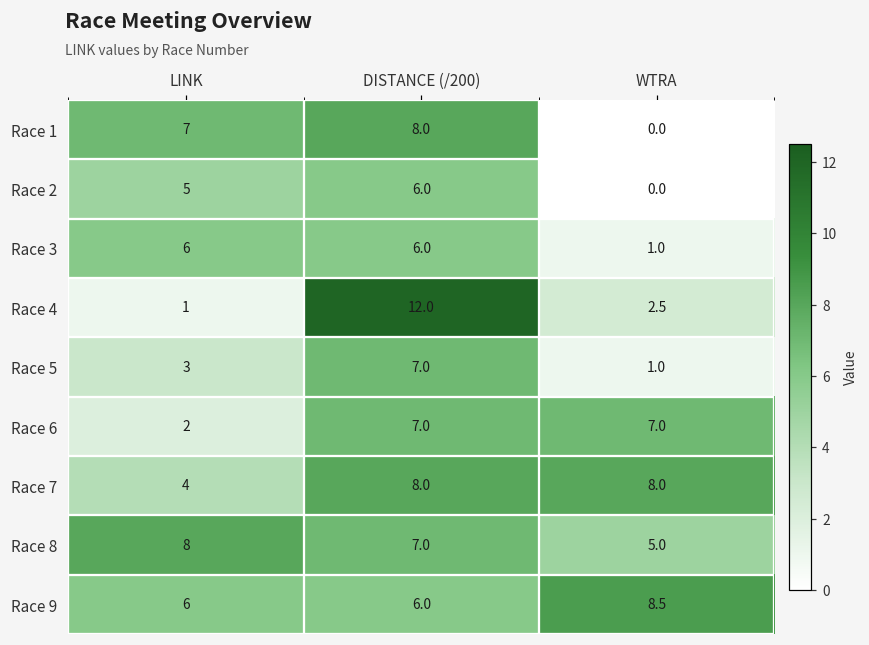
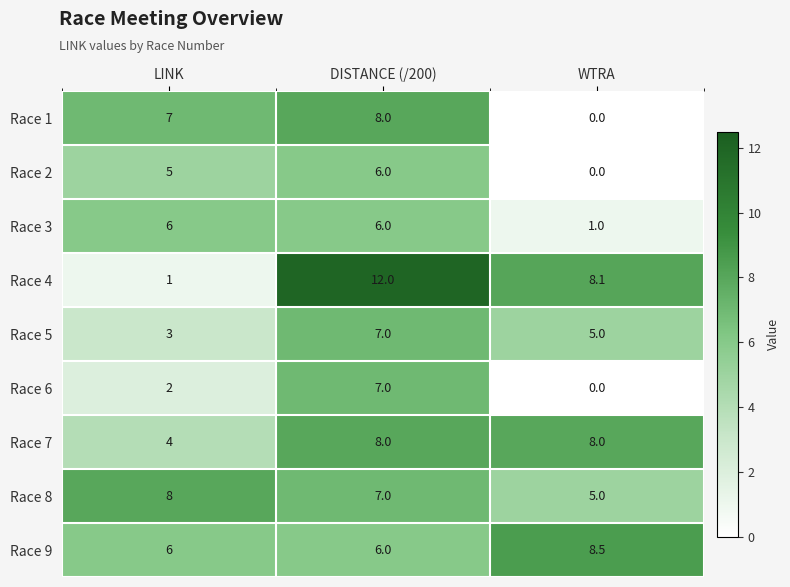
Race 4, WTRA: 2.5 -> 8.1
Race 5, WTRA: 1.0 -> 5.0
Race 6, WTRA: 7.0 -> 0.0
